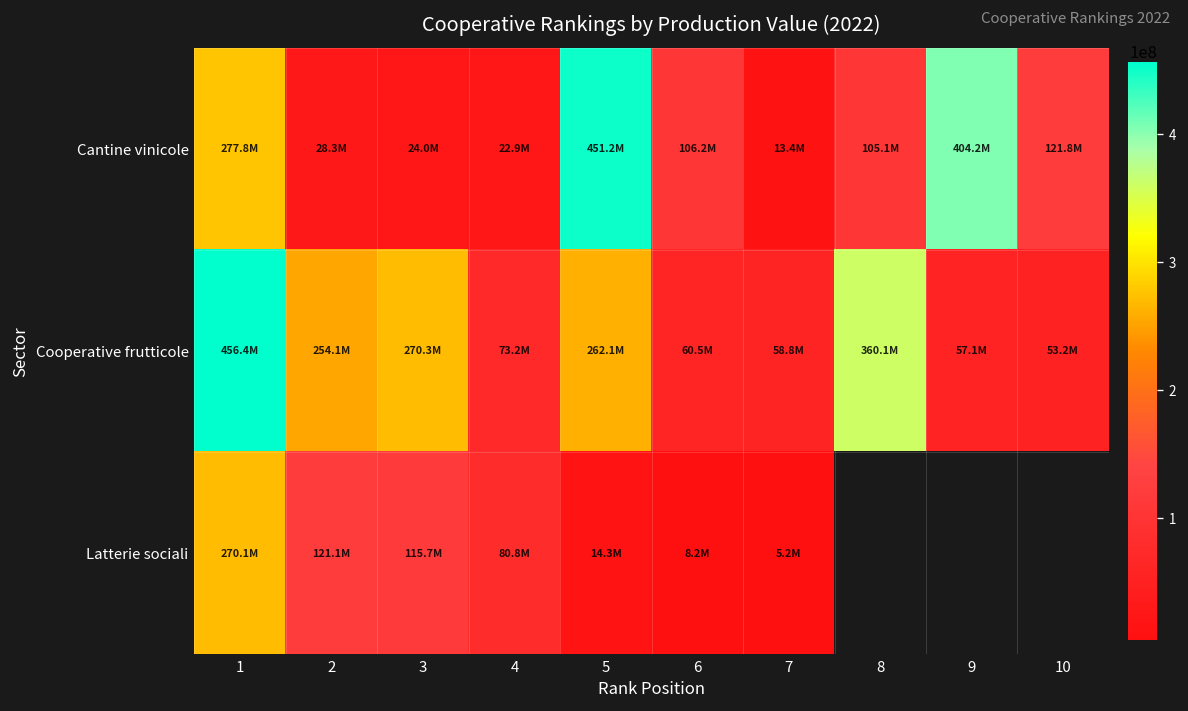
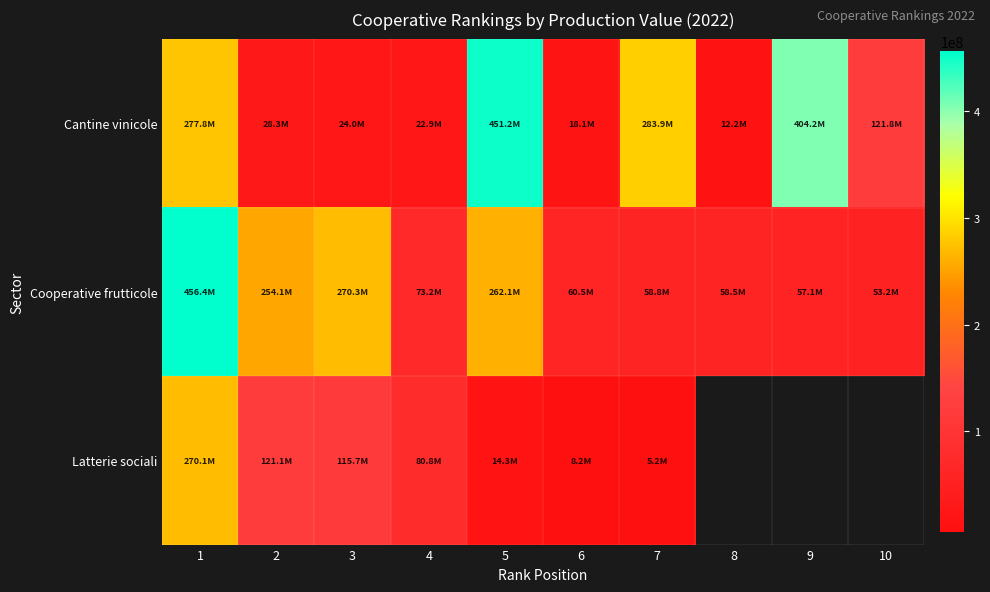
Cantine vinicole, 6: 106.2M -> 18.1M
Cantine vinicole, 7: 13.4M -> 283.9M
Cantine vinicole, 8: 105.1M -> 12.2M
Cooperative frutticole, 8: 360.1M -> 58.5M
